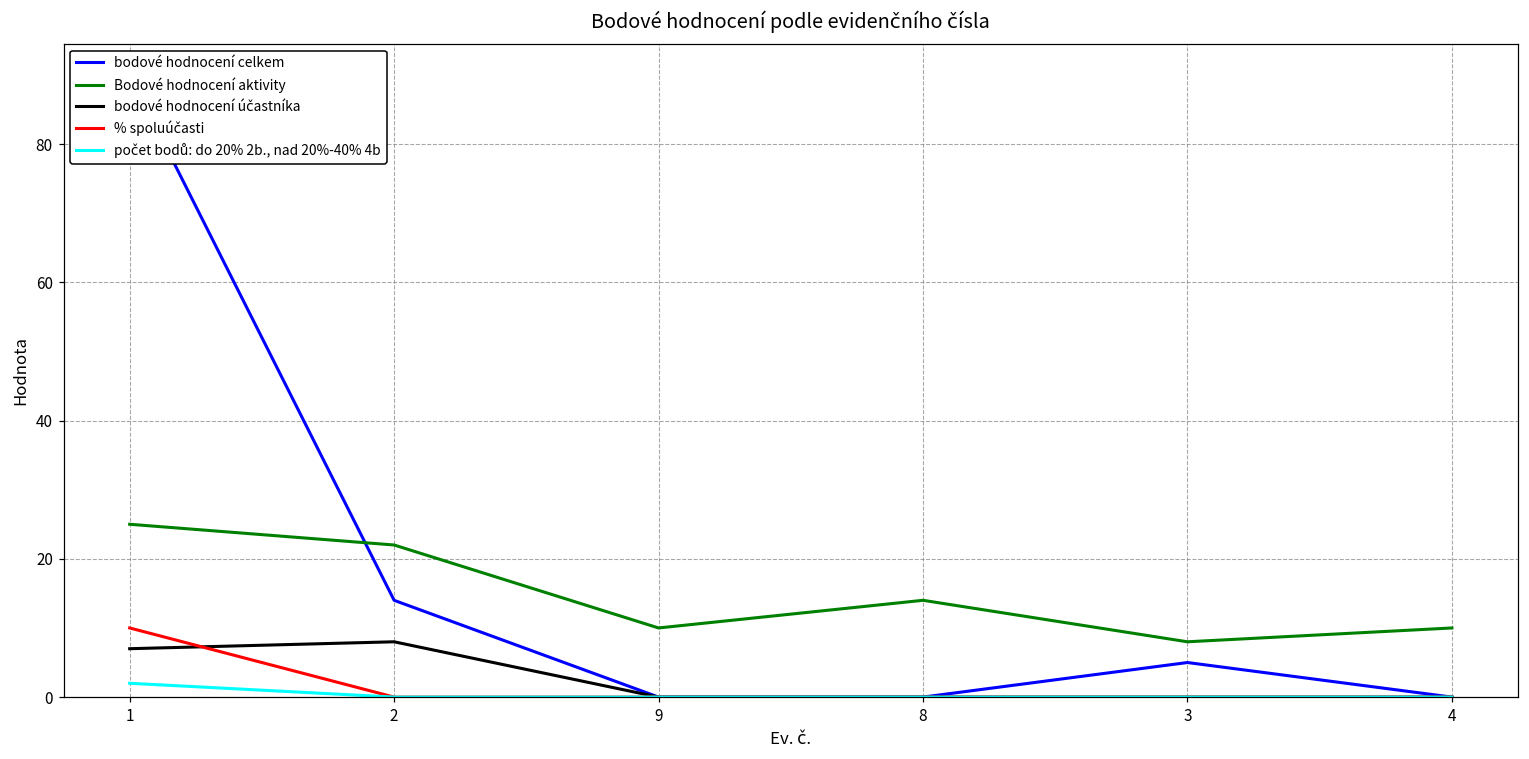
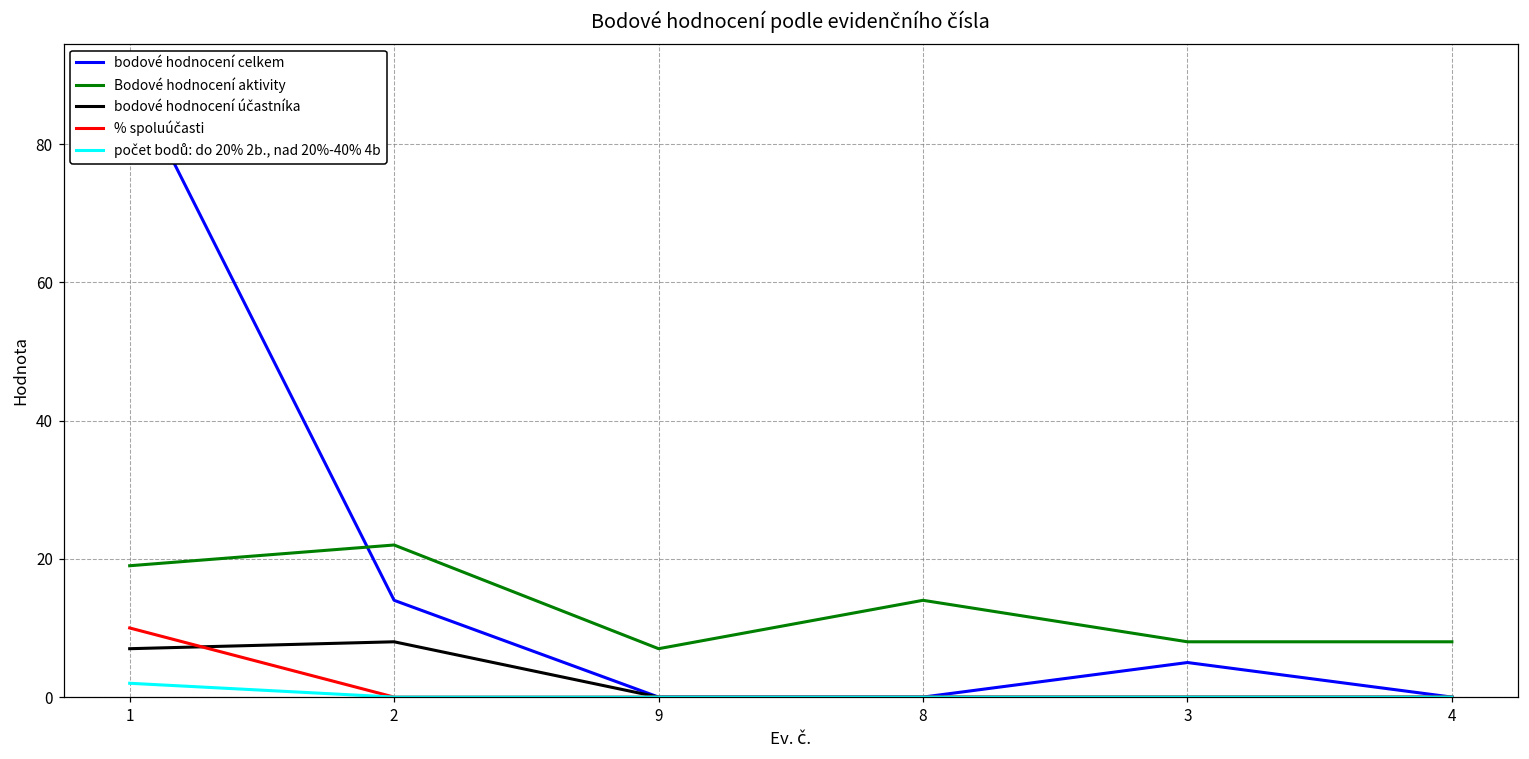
Bodové hodnocení aktivity, 1: 25 -> 19
Bodové hodnocení aktivity, 9: 10 -> 7
Bodové hodnocení aktivity, 4: 10 -> 8
